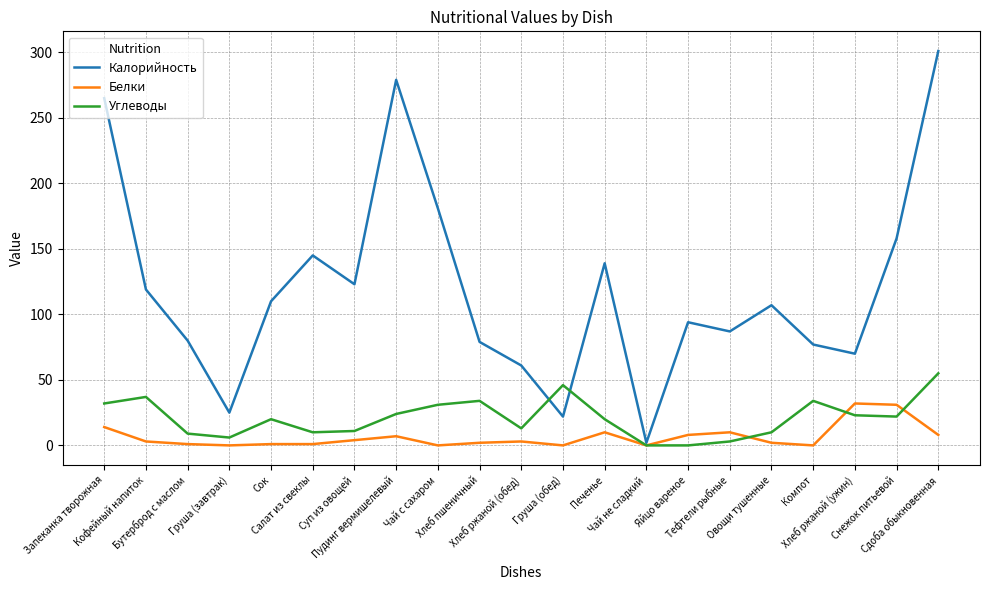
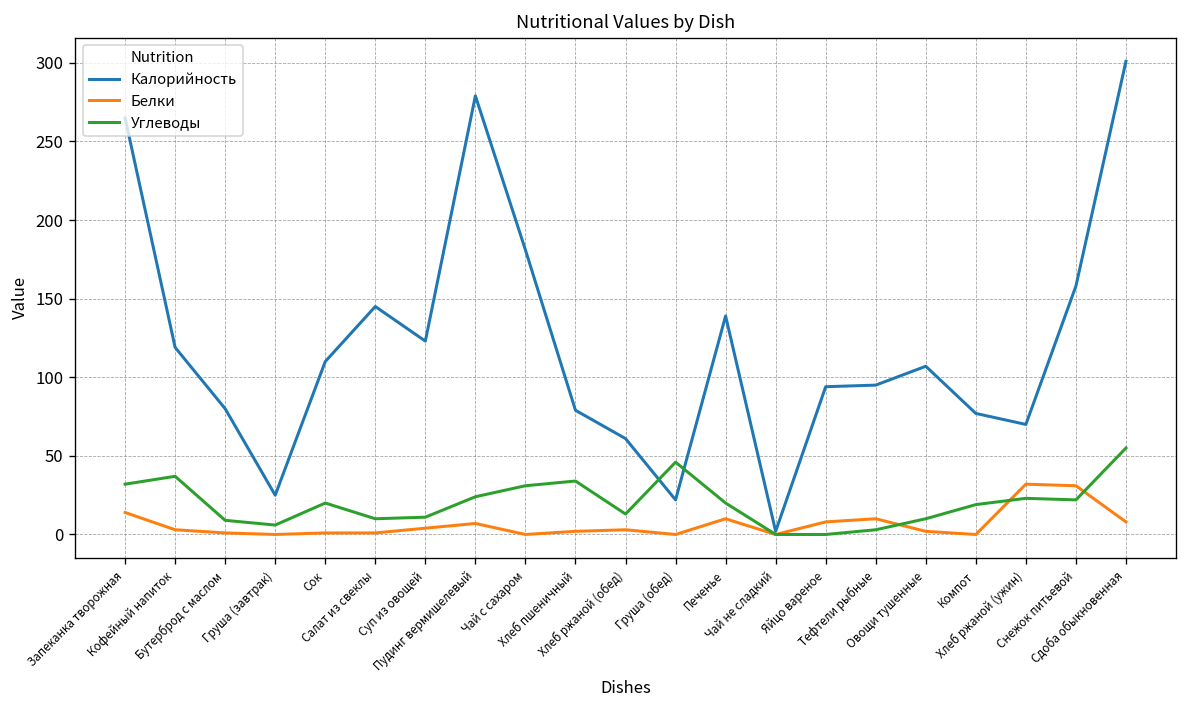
Калорийность, Тефтели рыбные: 87 -> 95
Углеводы, Компот: 34 -> 19
